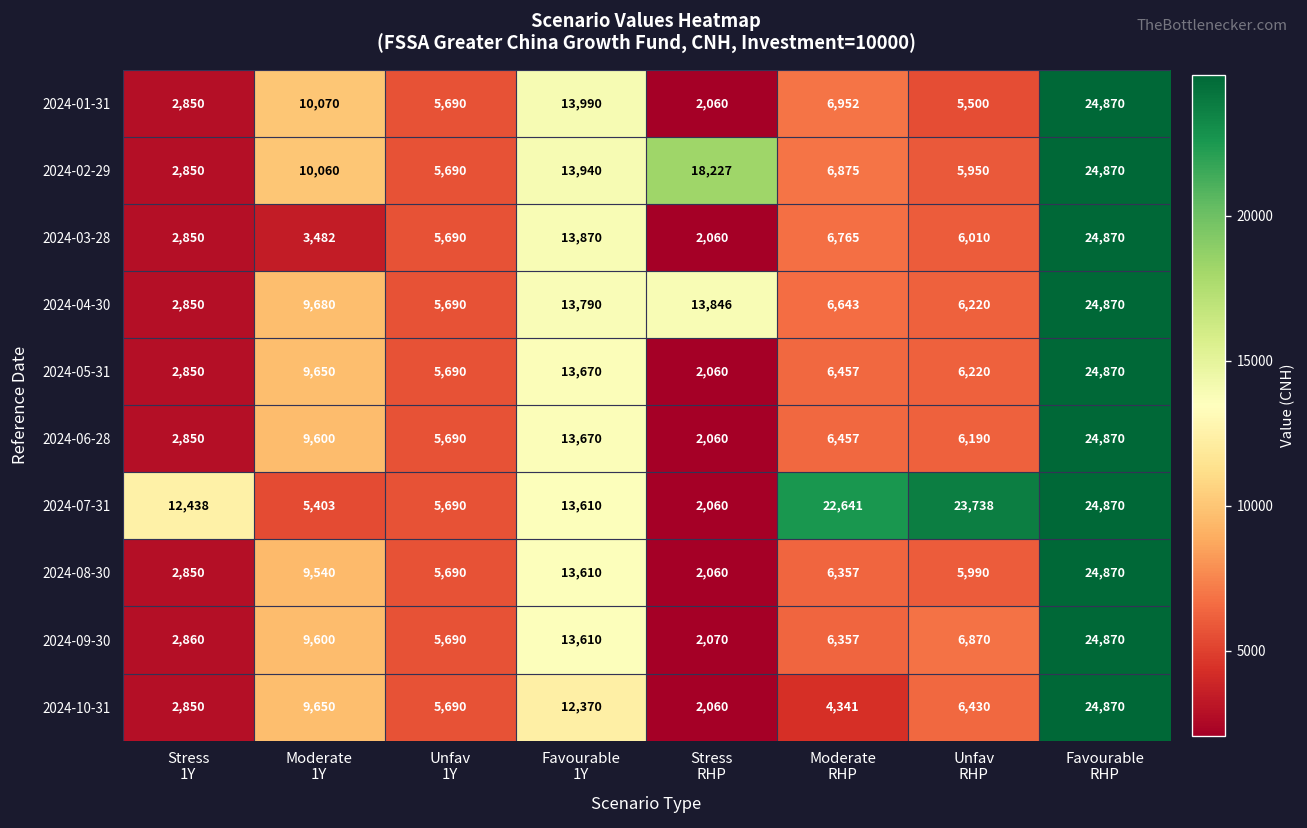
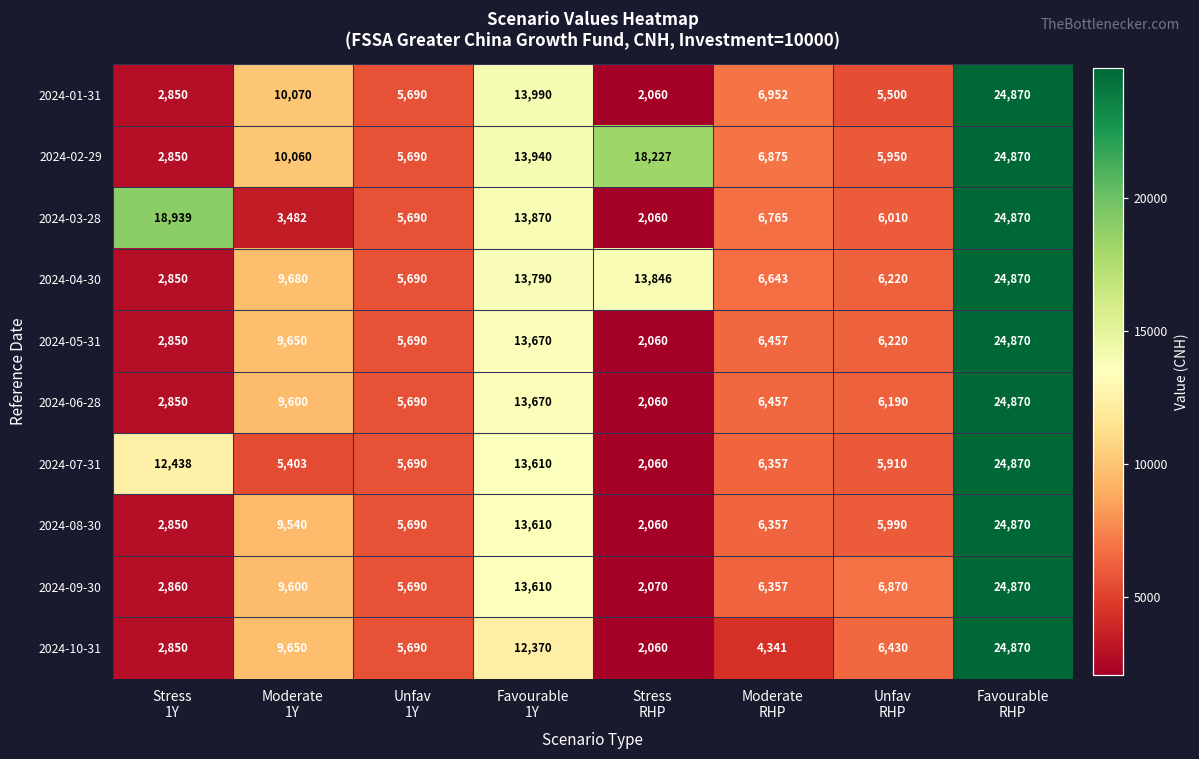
2024-03-28, Stress 1Y: 2,850 -> 18,939
2024-07-31, Moderate RHP: 22,641 -> 6,357
2024-07-31, Unfav RHP: 23,738 -> 5,910
